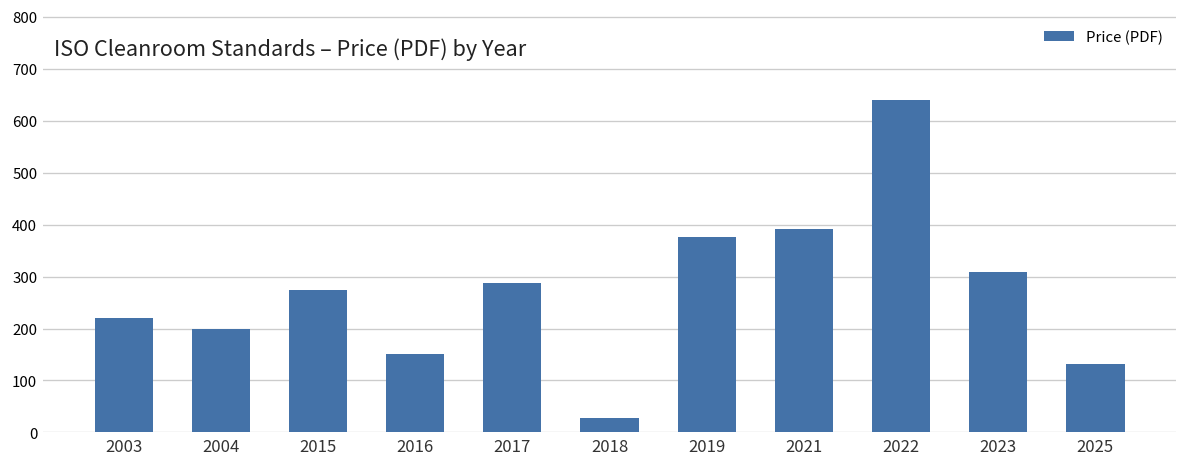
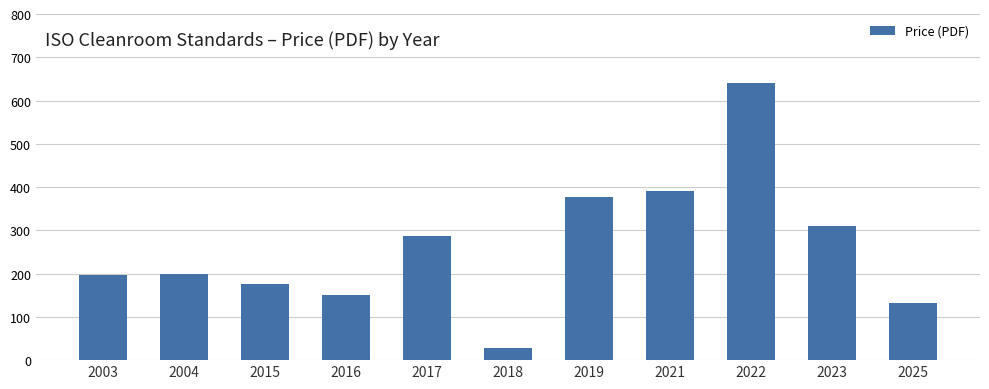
2003: 220 -> 200
2015: 280 -> 180
